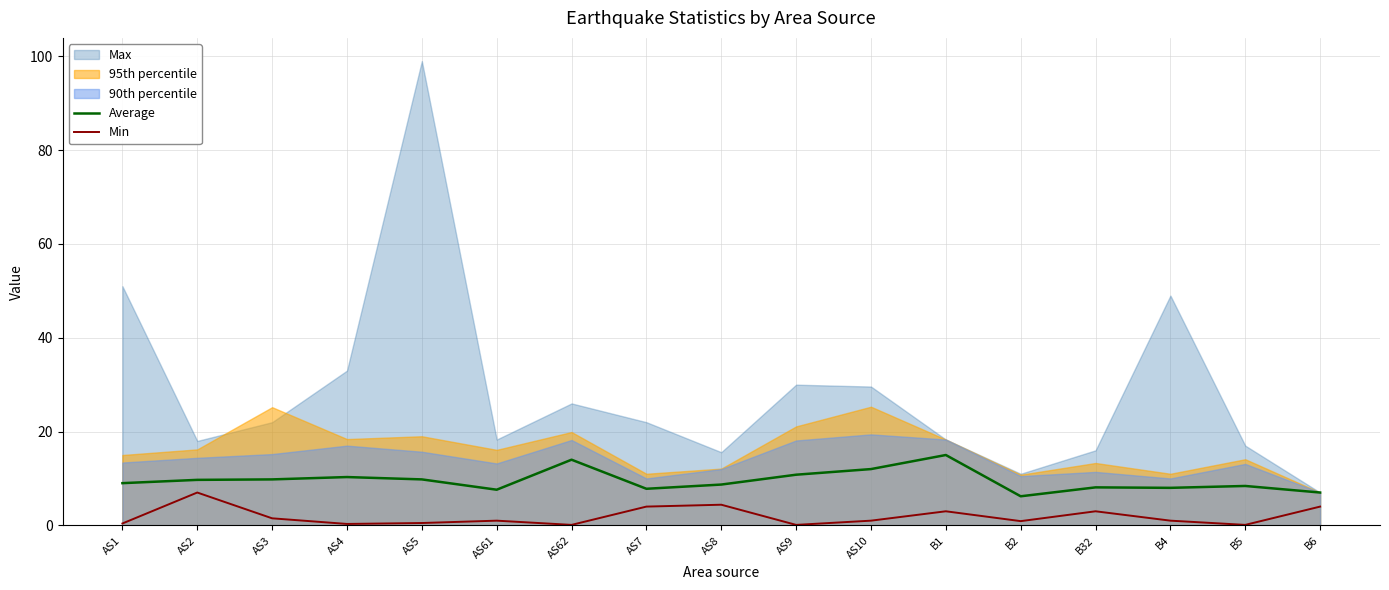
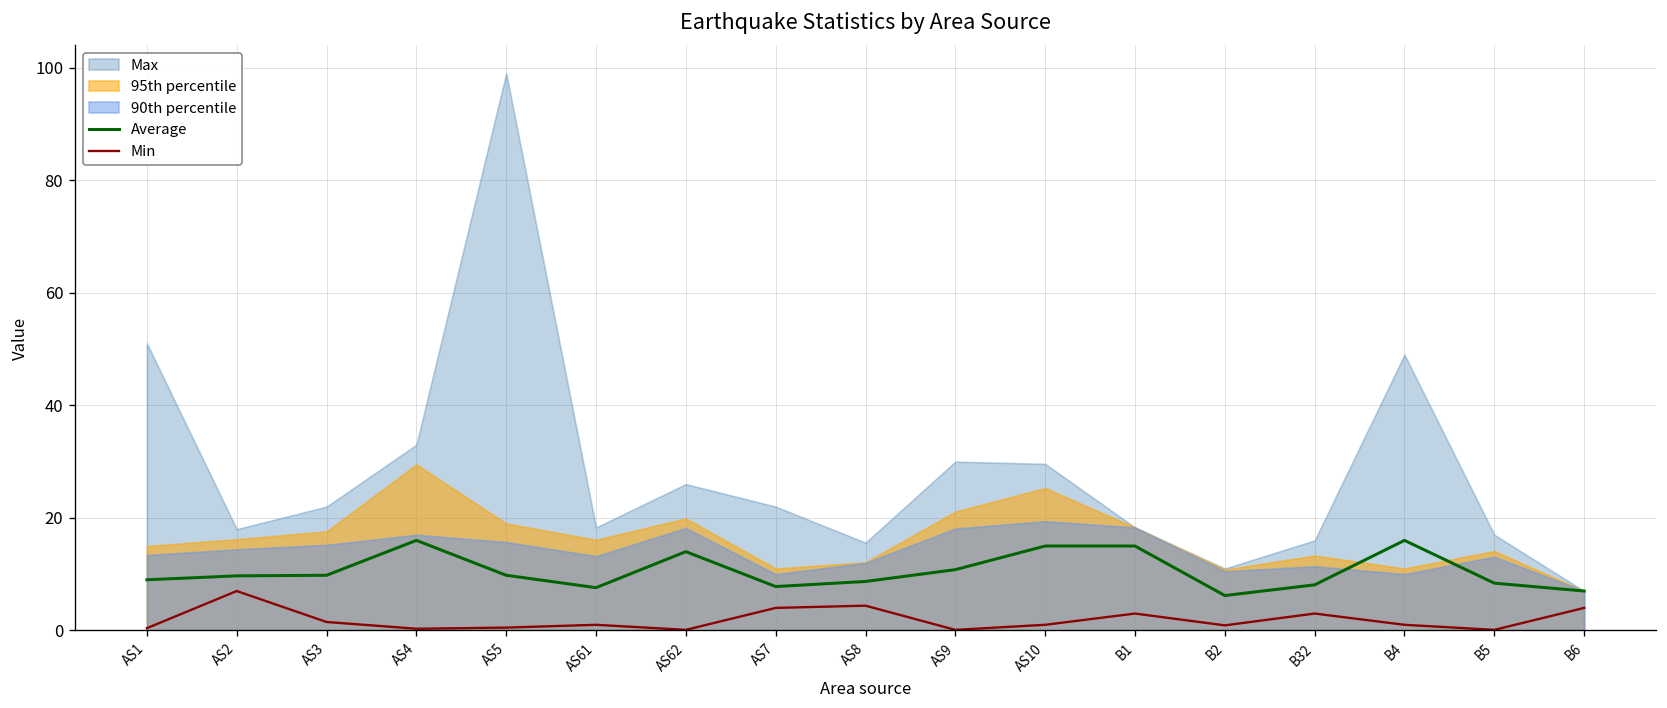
95th percentile, AS3: 25 -> 18
Average, AS4: 10 -> 16
95th percentile, AS4: 18 -> 30
Average, AS10: 12 -> 15
Average, B4: 8 -> 16
